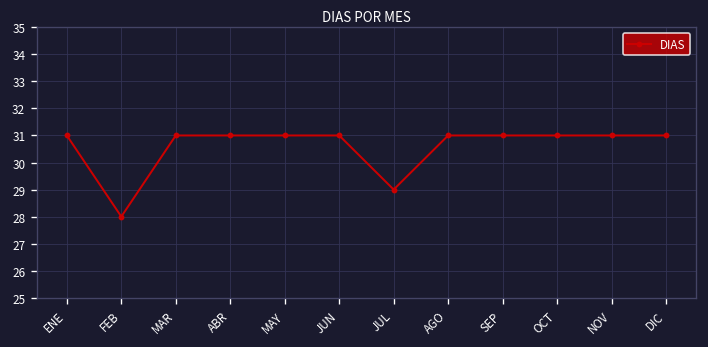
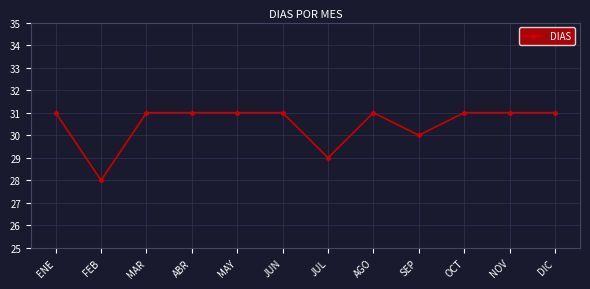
SEP: 31 -> 30
